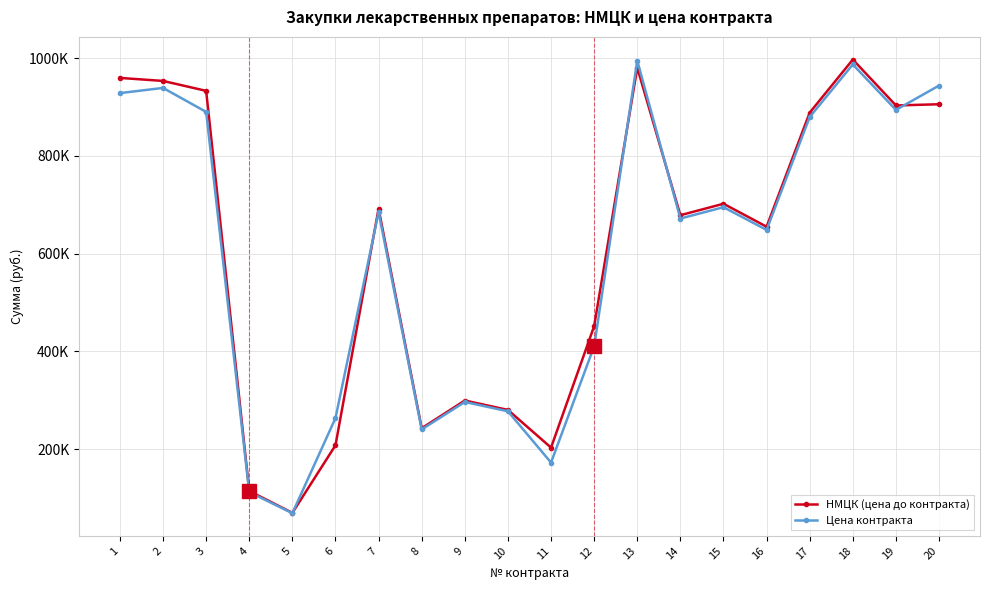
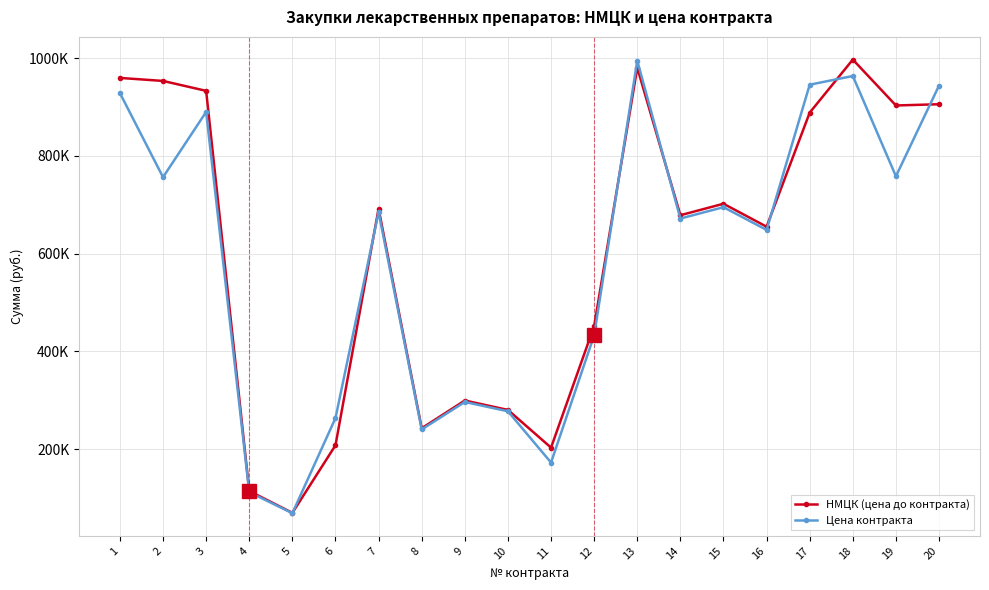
Цена контракта, 2: 940000 -> 760000
Цена контракта, 12: 410000 -> 430000
Цена контракта, 17: 880000 -> 950000
Цена контракта, 18: 990000 -> 960000
Цена контракта, 19: 890000 -> 760000
